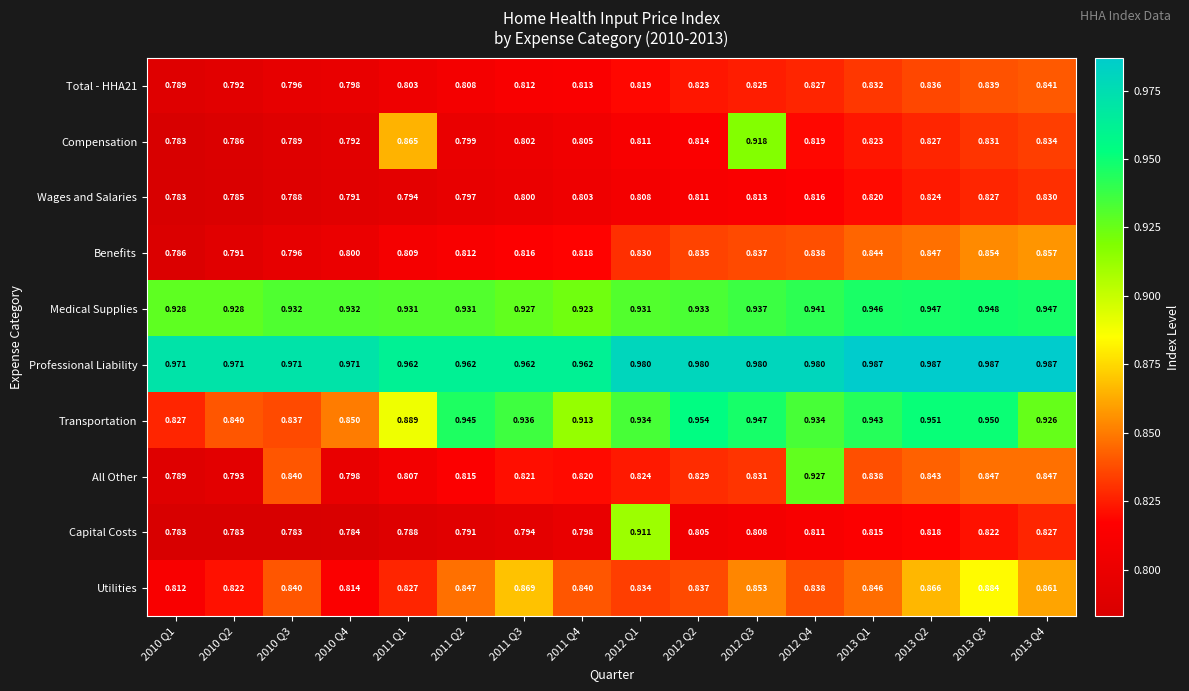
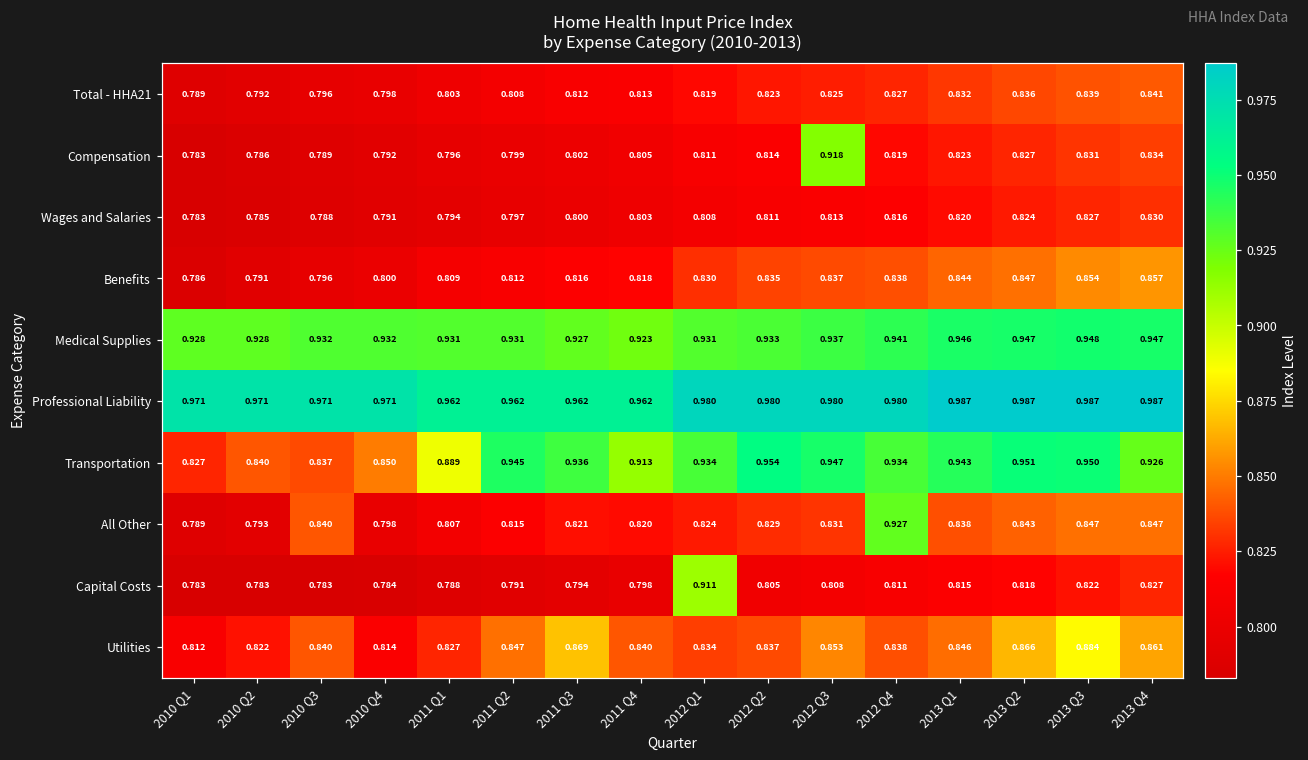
Compensation, 2011 Q1: 0.865 -> 0.796
